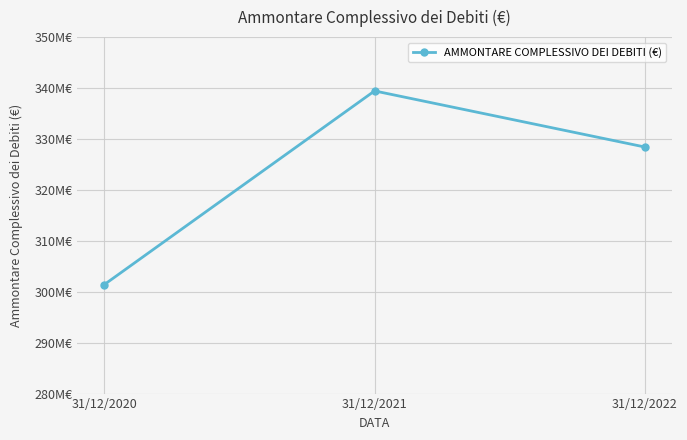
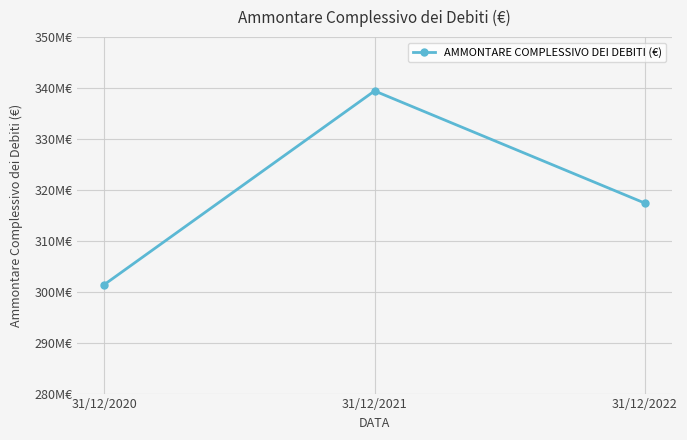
31/12/2022: 328M€ -> 317M€
